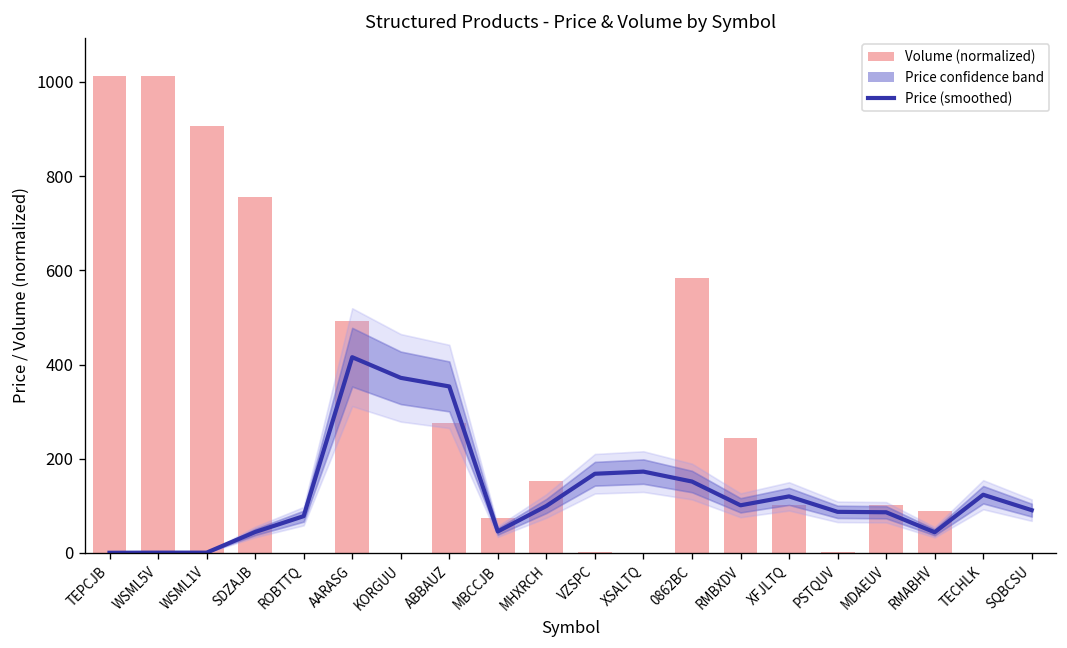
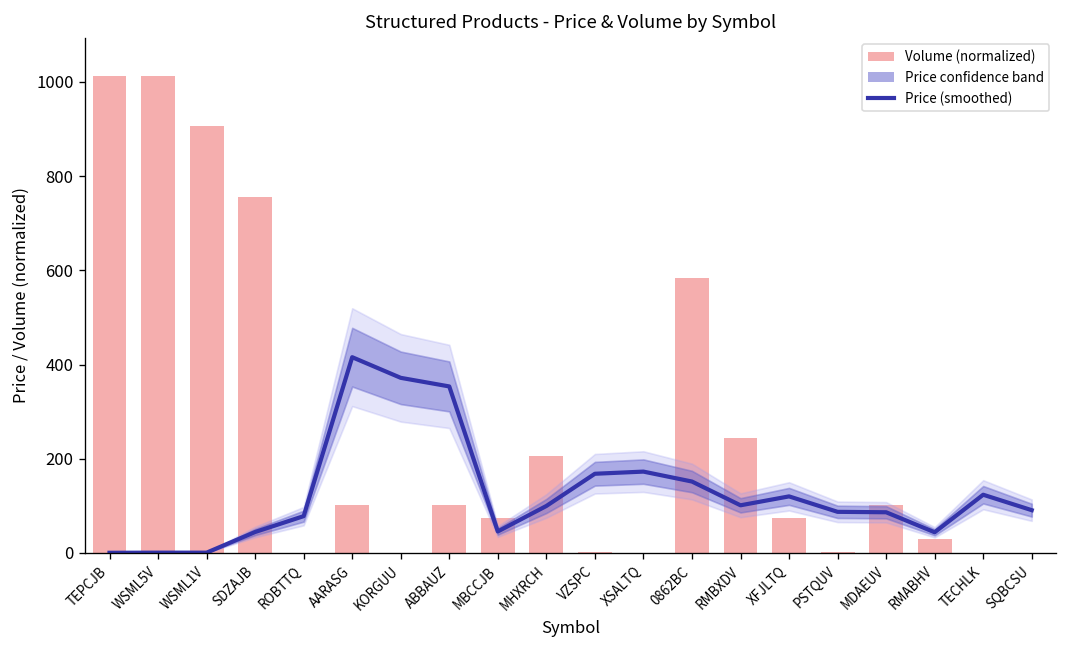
Volume (normalized), AARASG: 490 -> 100
Volume (normalized), ABBAUZ: 280 -> 100
Volume (normalized), MHXRCH: 150 -> 210
Volume (normalized), XFJLTQ: 100 -> 80
Volume (normalized), RMABHV: 90 -> 30
